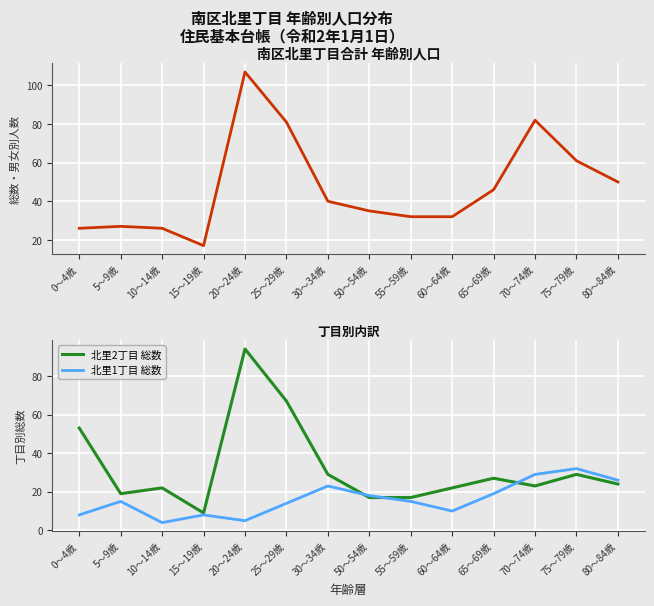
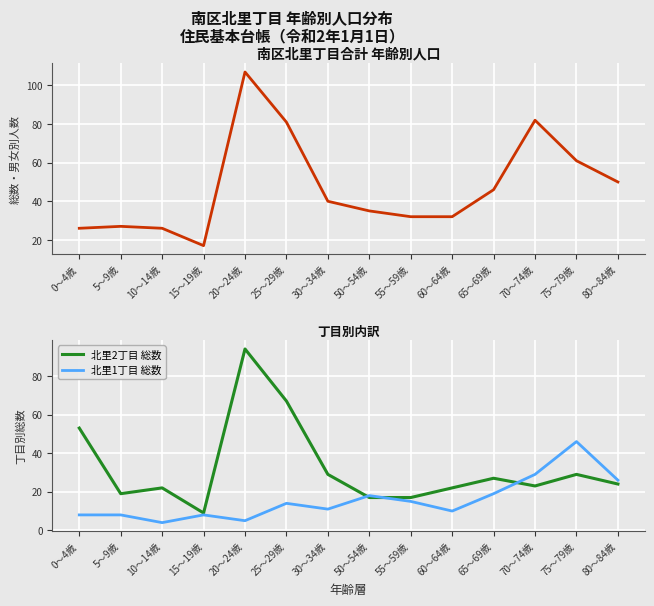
丁目別内訳, 北里1丁目 総数, 5～9歳: 15 -> 8
丁目別内訳, 北里1丁目 総数, 30～34歳: 23 -> 11
丁目別内訳, 北里1丁目 総数, 75～79歳: 32 -> 46
